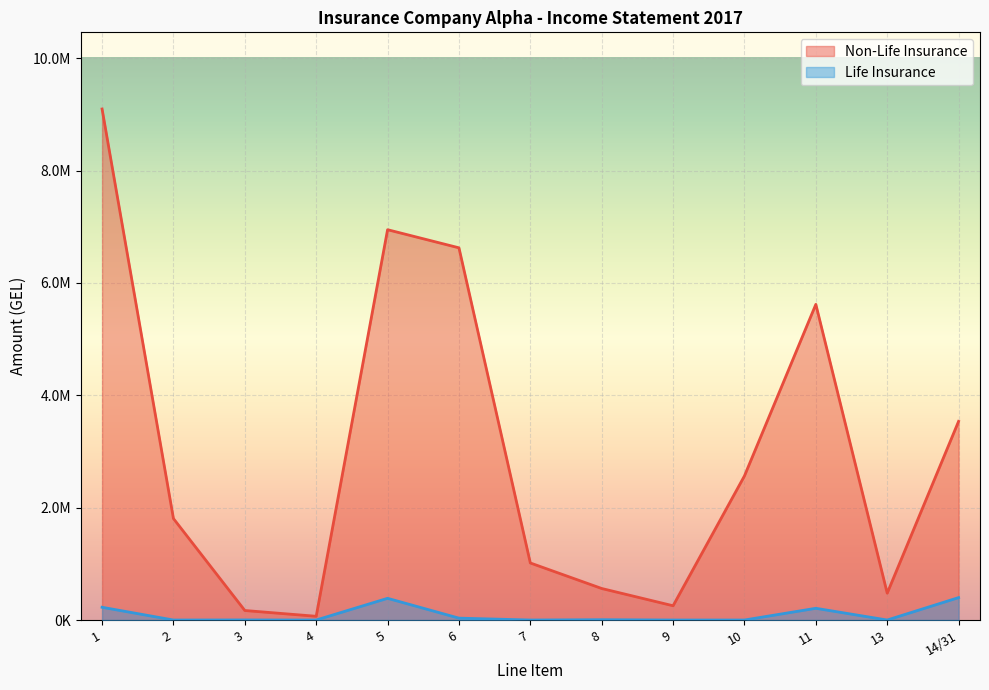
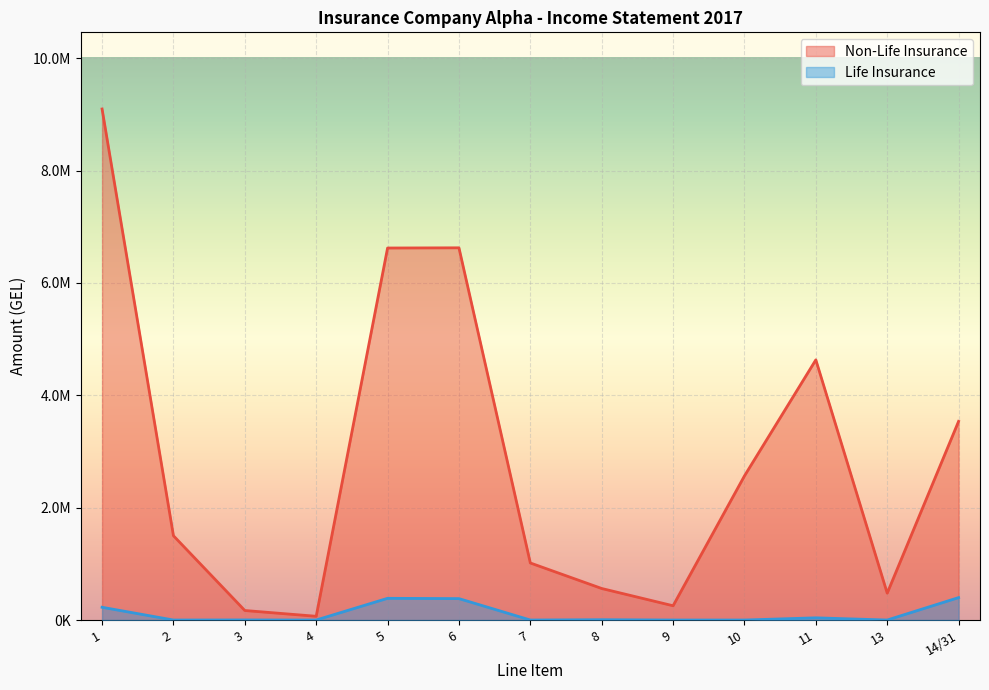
Non-Life Insurance, 2: 1800000 -> 1500000
Non-Life Insurance, 5: 6900000 -> 6600000
Life Insurance, 6: 0 -> 400000
Non-Life Insurance, 11: 5600000 -> 4600000
Life Insurance, 11: 200000 -> 0
